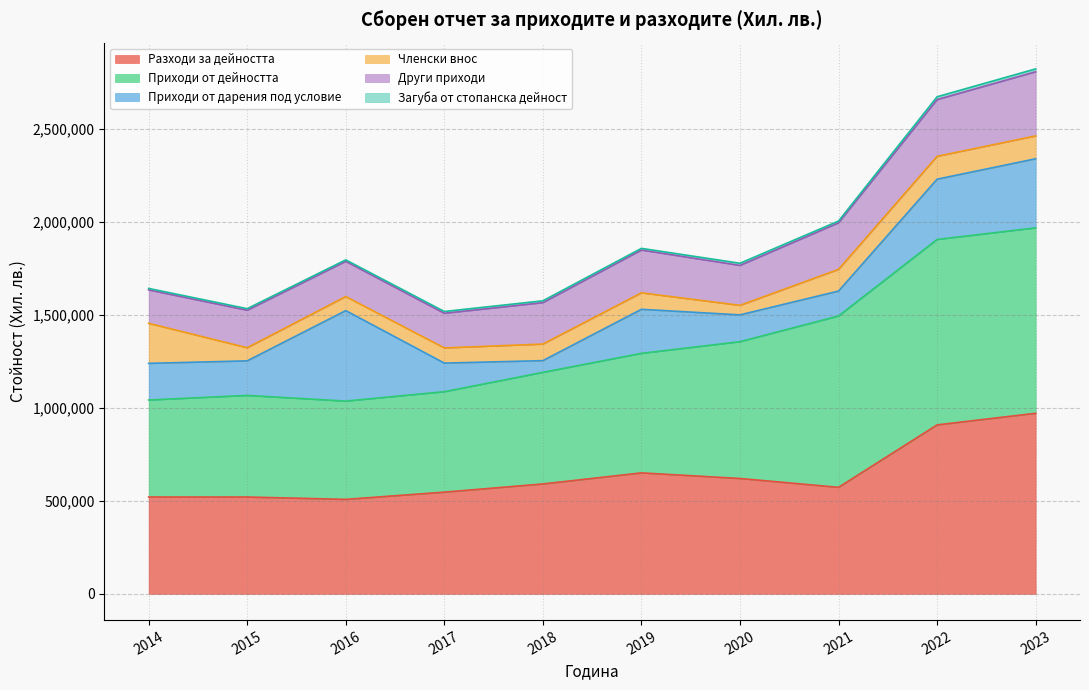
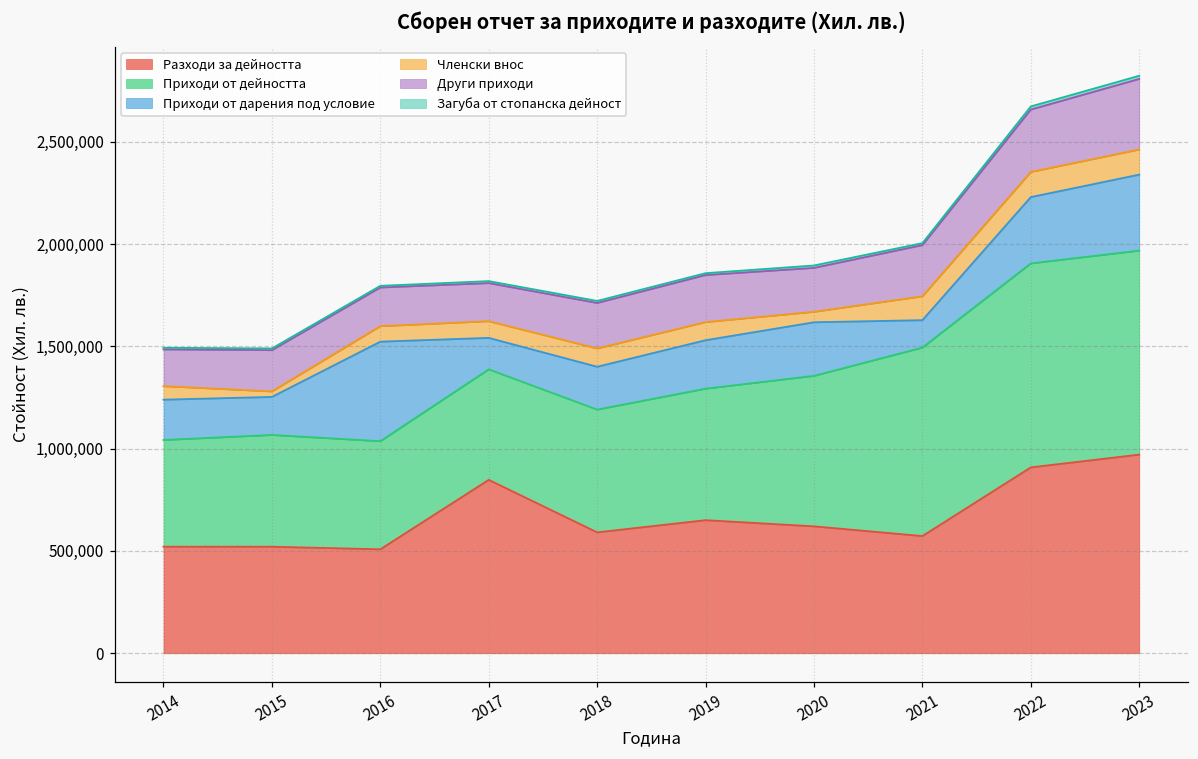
Членски внос, 2014: 220,000 -> 70,000
Членски внос, 2015: 70,000 -> 30,000
Разходи за дейността, 2017: 550,000 -> 850,000
Приходи от дарения под условие, 2018: 60,000 -> 210,000
Приходи от дарения под условие, 2020: 140,000 -> 260,000
